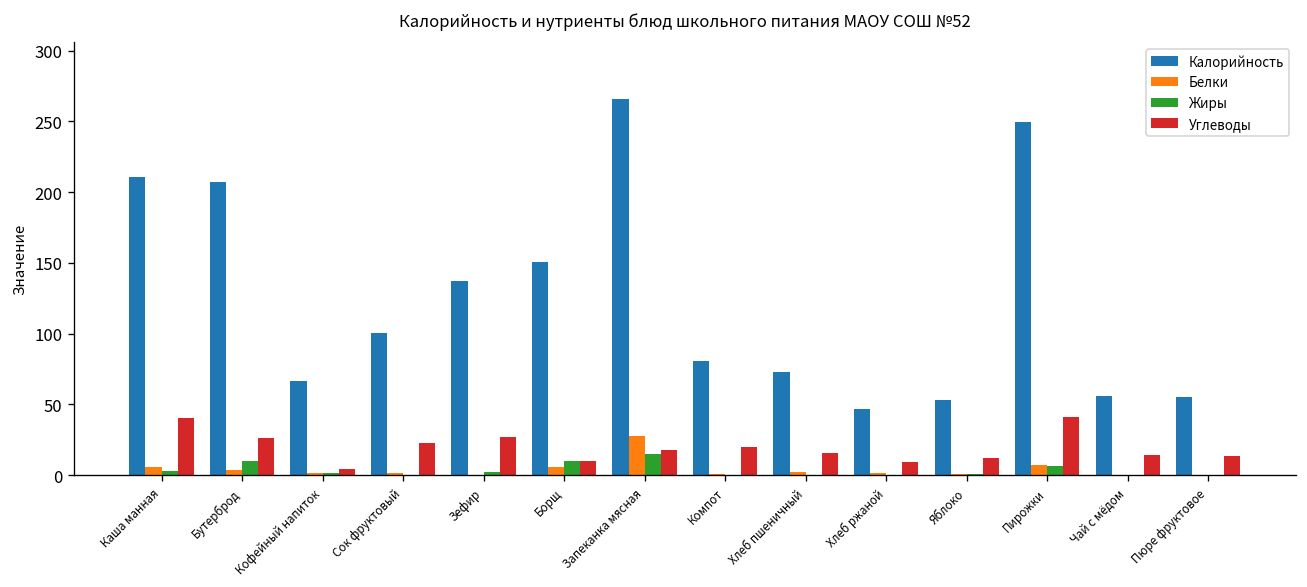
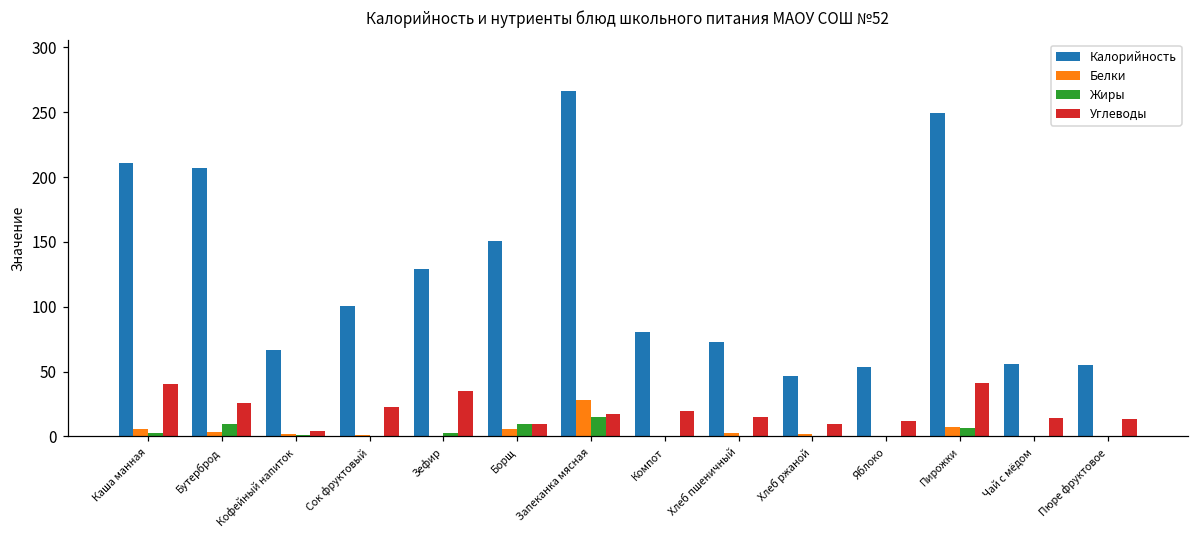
Калорийность, Зефир: 137 -> 130
Углеводы, Зефир: 27 -> 35
